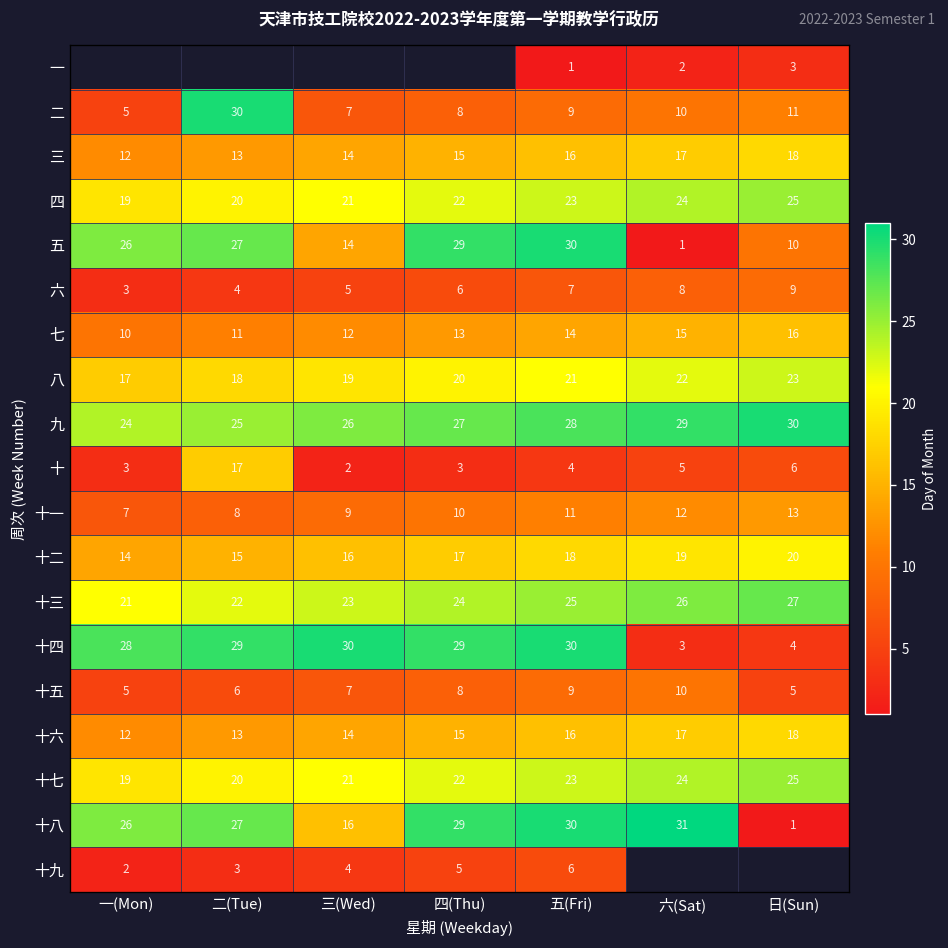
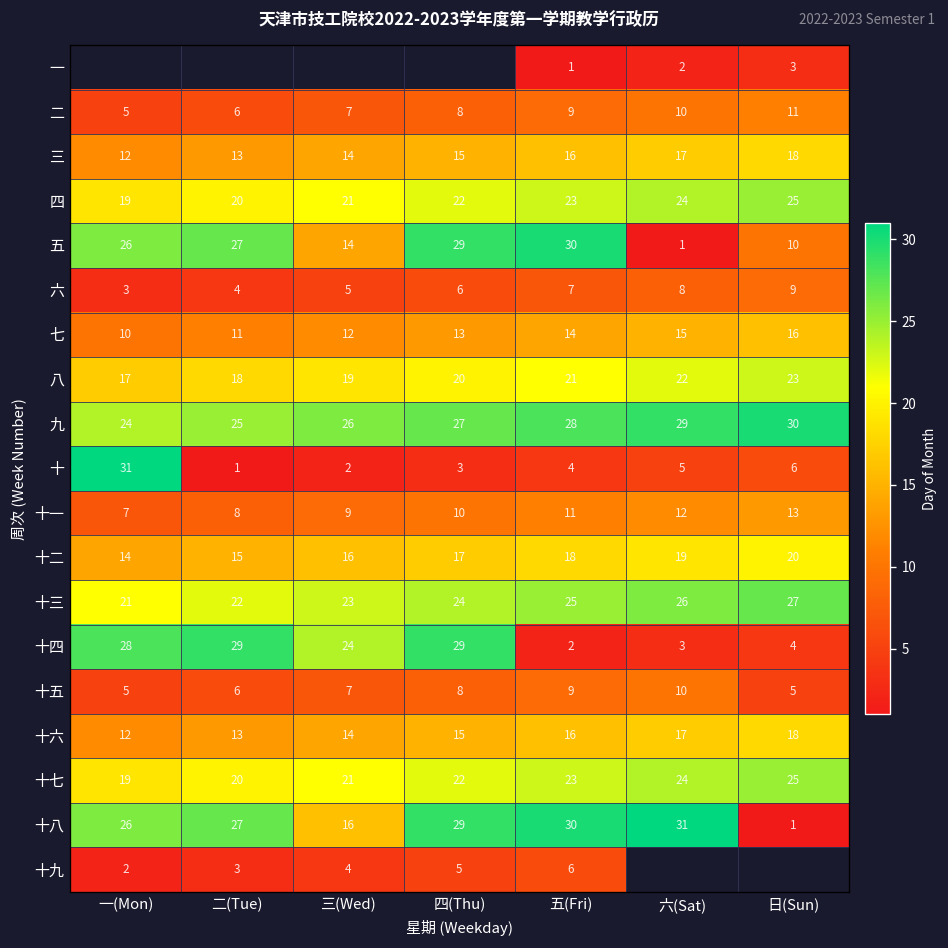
二, 二(Tue): 30 -> 6
十, 一(Mon): 3 -> 31
十, 二(Tue): 17 -> 1
十四, 三(Wed): 30 -> 24
十四, 五(Fri): 30 -> 2
